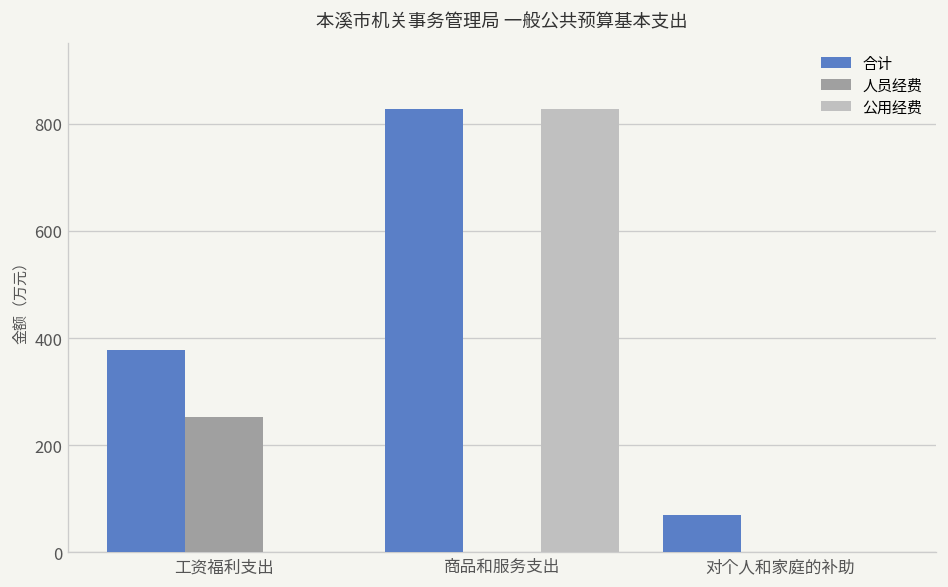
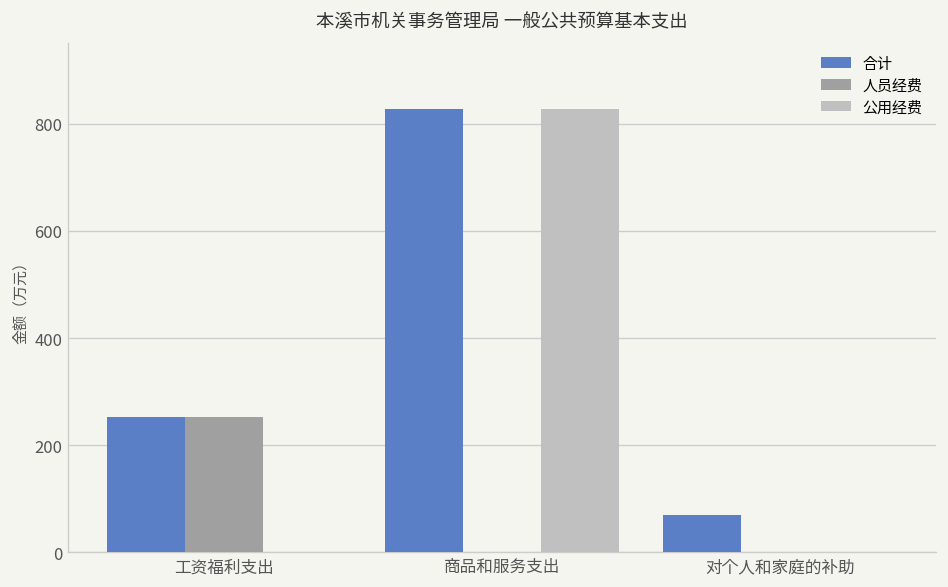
合计, 工资福利支出: 380 -> 250
